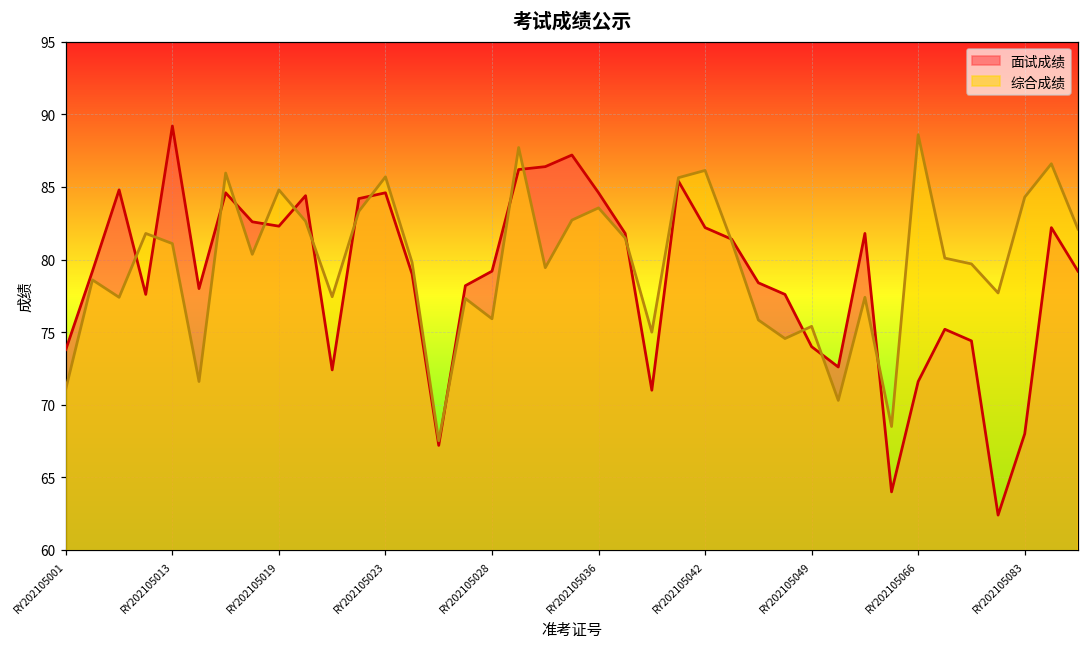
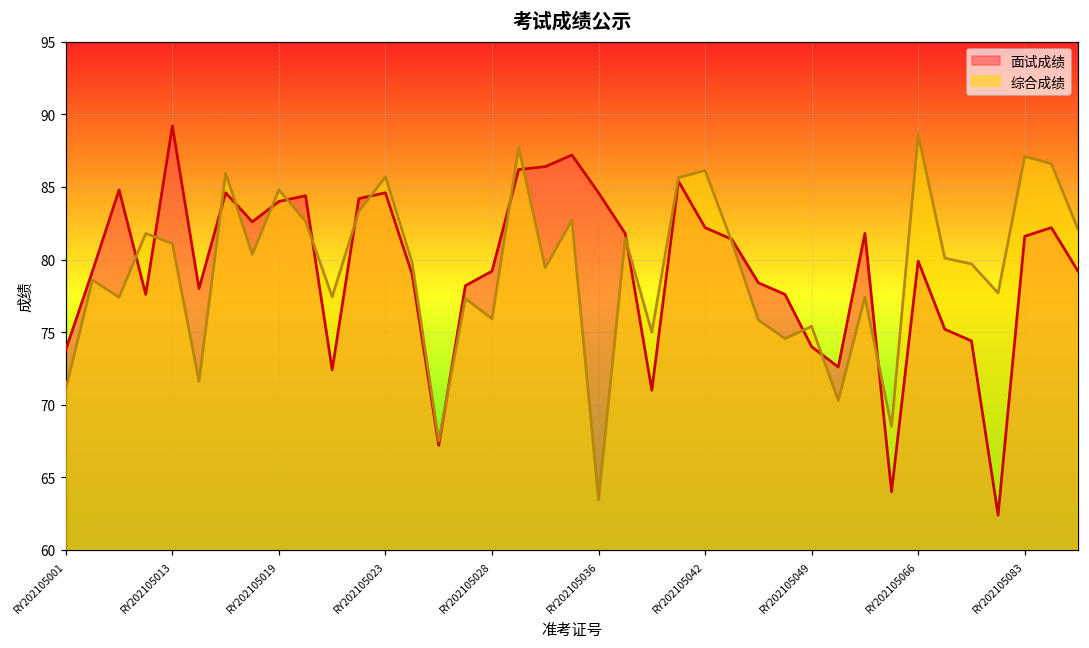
面试成绩, RY202105019: 82.3 -> 84.0
综合成绩, RY202105036: 83.6 -> 63.5
面试成绩, RY202105066: 71.6 -> 79.9
面试成绩, RY202105083: 68.0 -> 81.6
综合成绩, RY202105083: 84.3 -> 87.1
